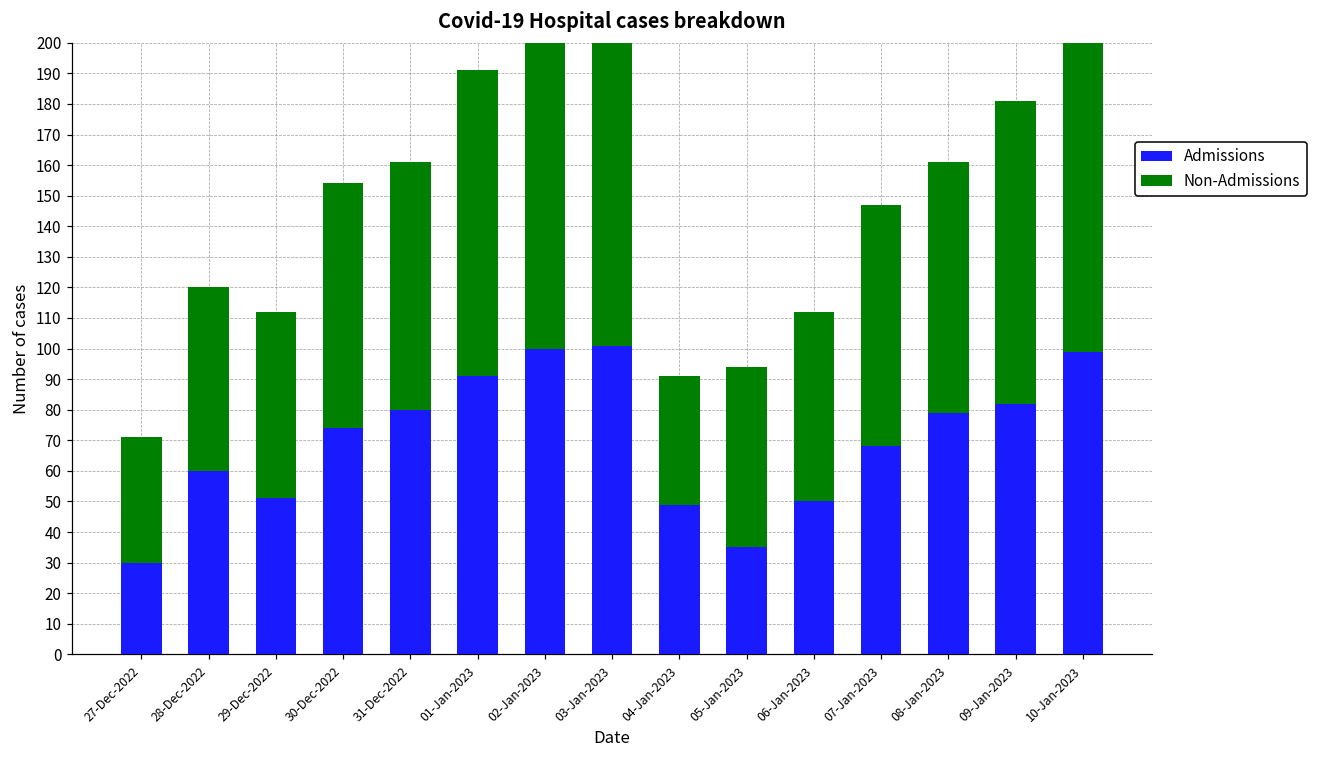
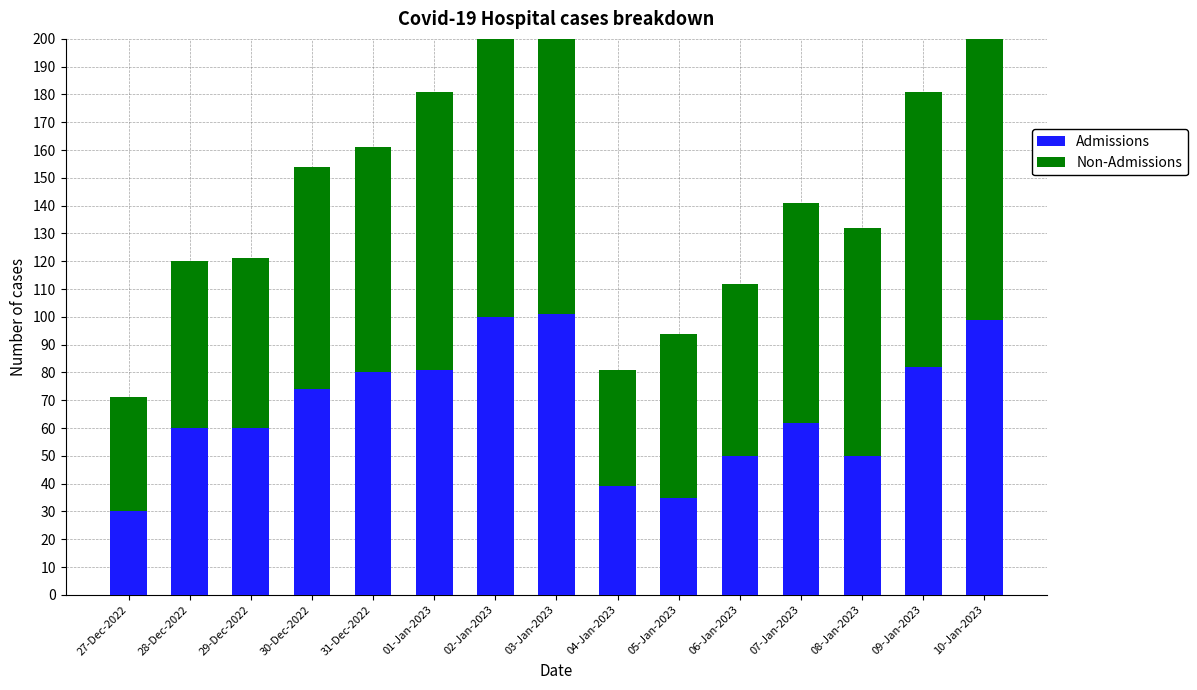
Admissions, 29-Dec-2022: 51 -> 60
Admissions, 01-Jan-2023: 91 -> 81
Admissions, 04-Jan-2023: 49 -> 39
Admissions, 07-Jan-2023: 68 -> 62
Admissions, 08-Jan-2023: 79 -> 50
